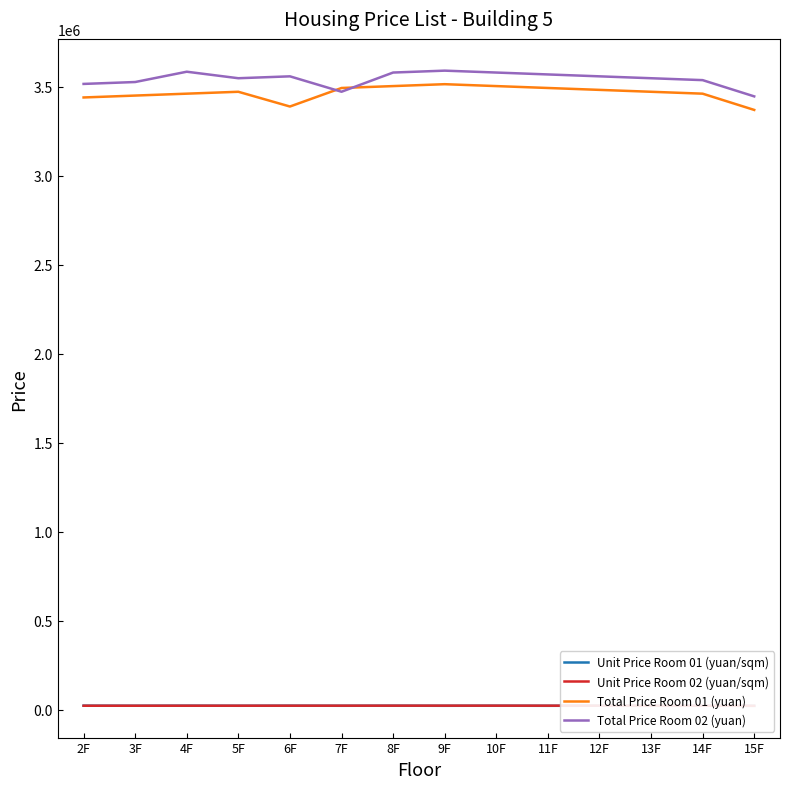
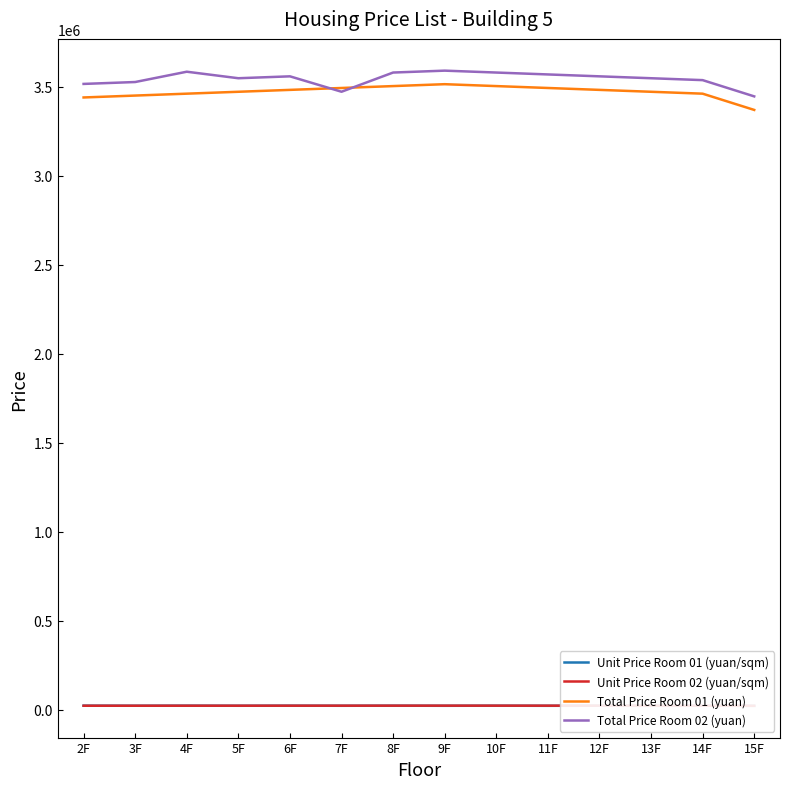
Total Price Room 01 (yuan), 6F: 3390000 -> 3480000
